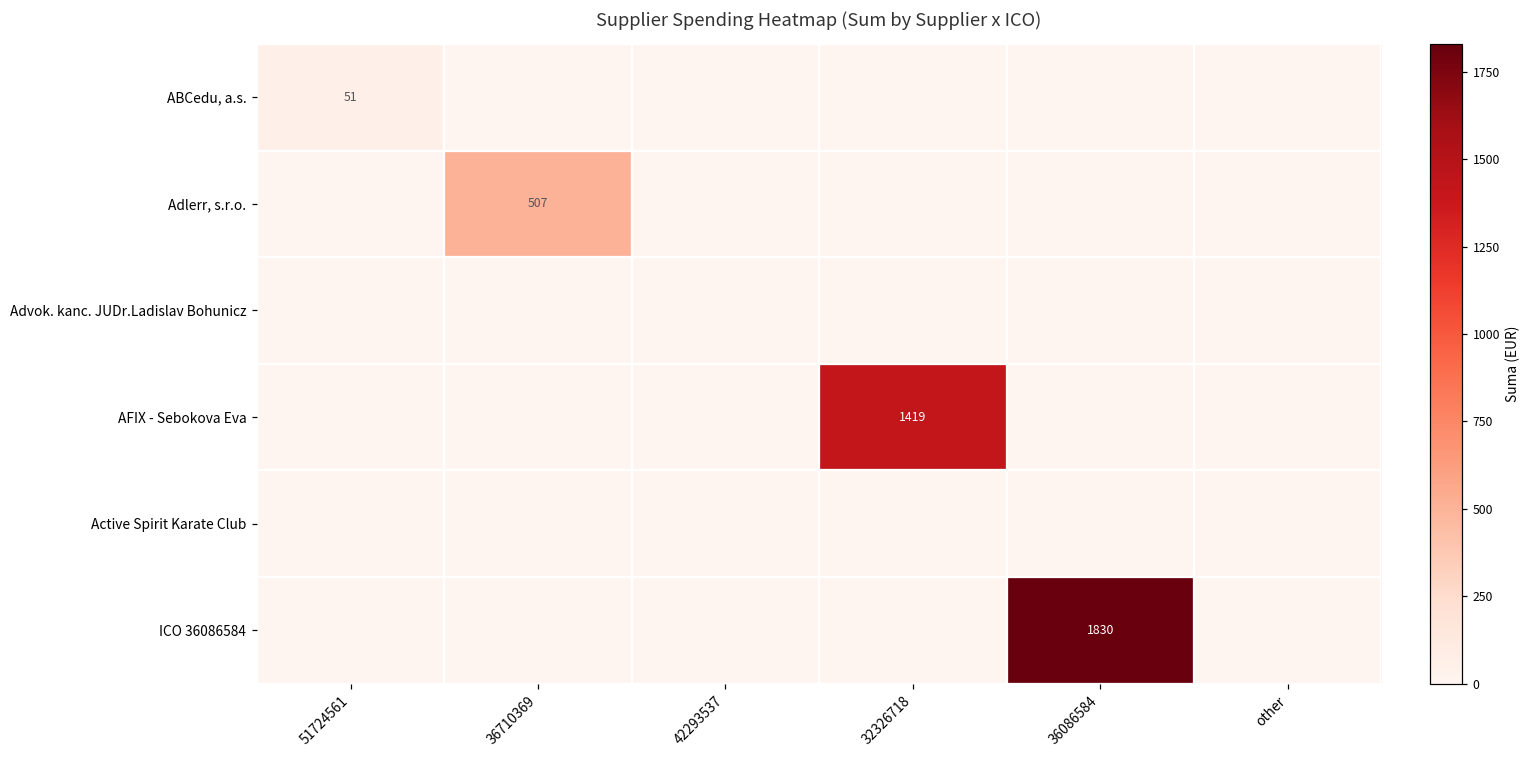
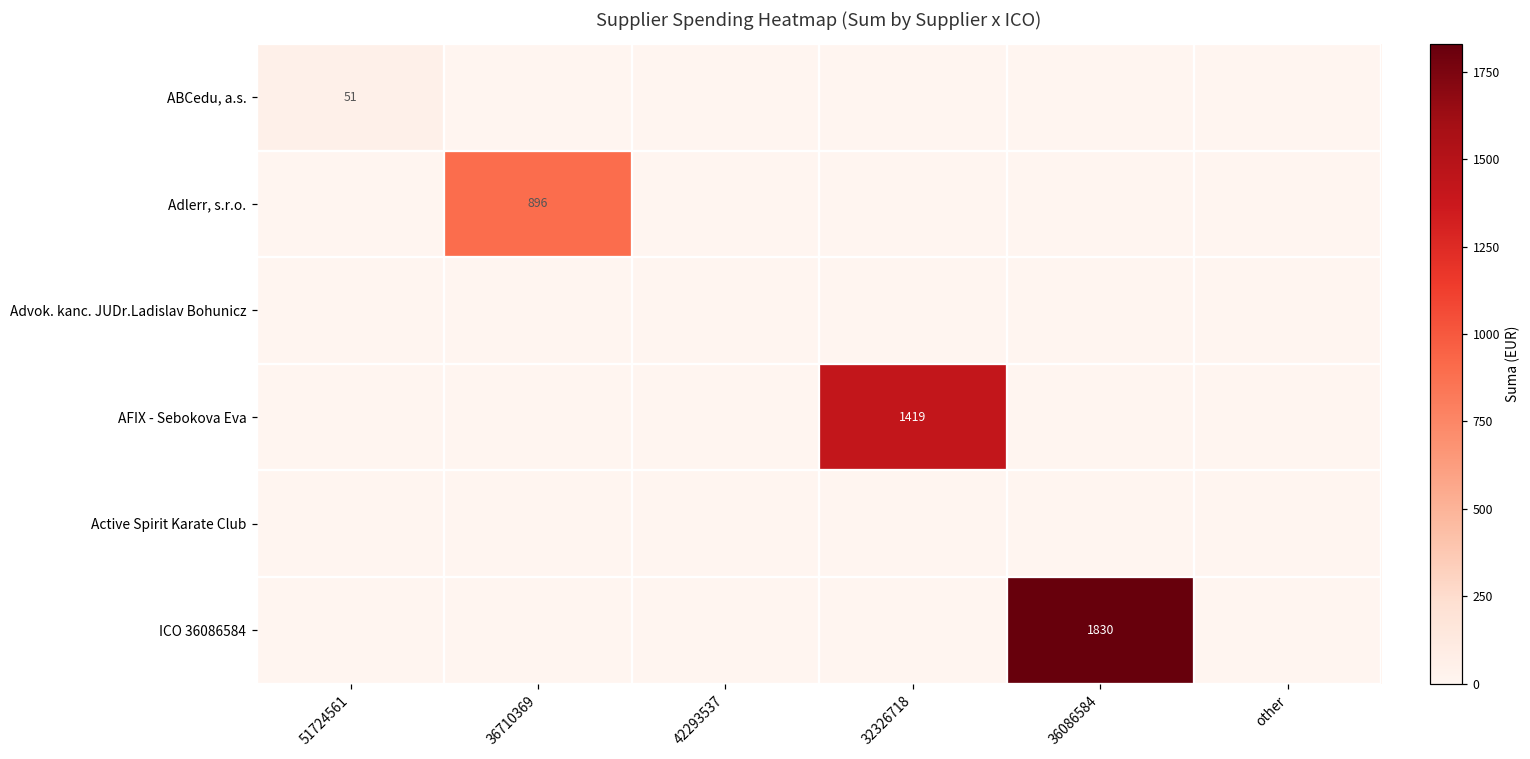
Adlerr, s.r.o., 36710369: 507 -> 896
